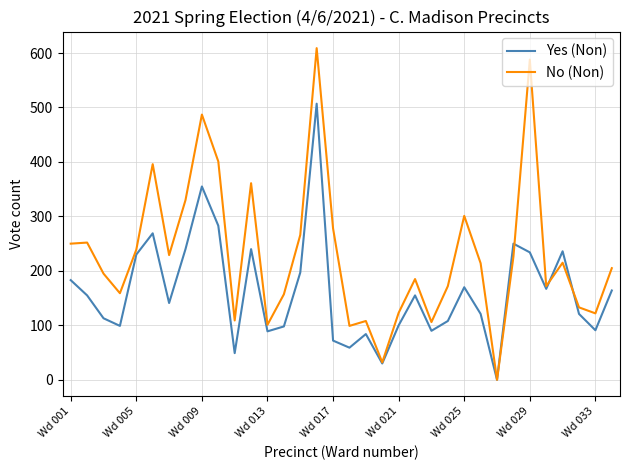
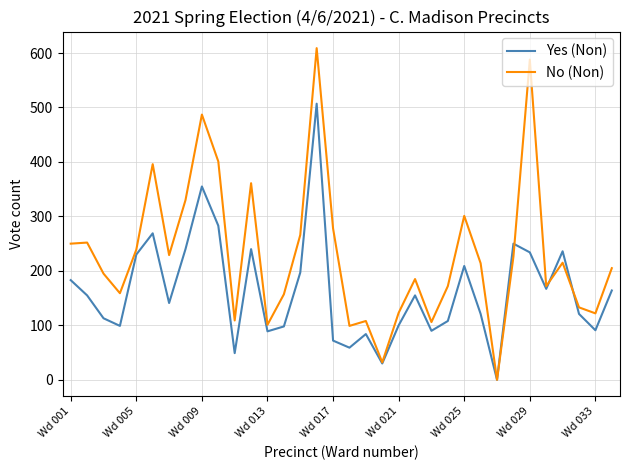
Yes (Non), Wd 025: 170 -> 210
